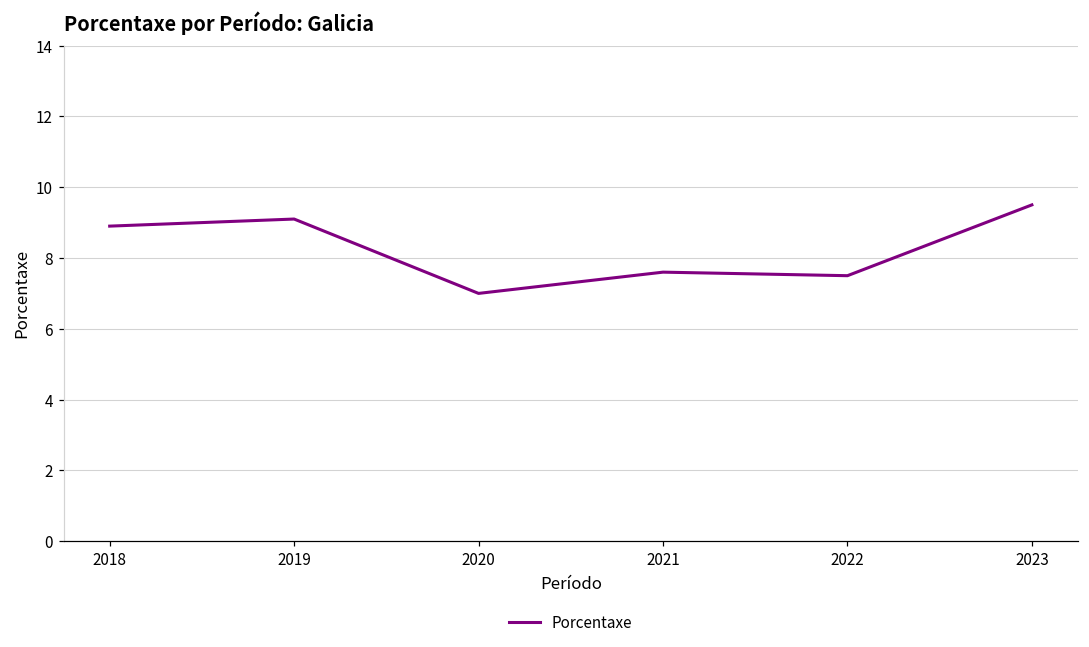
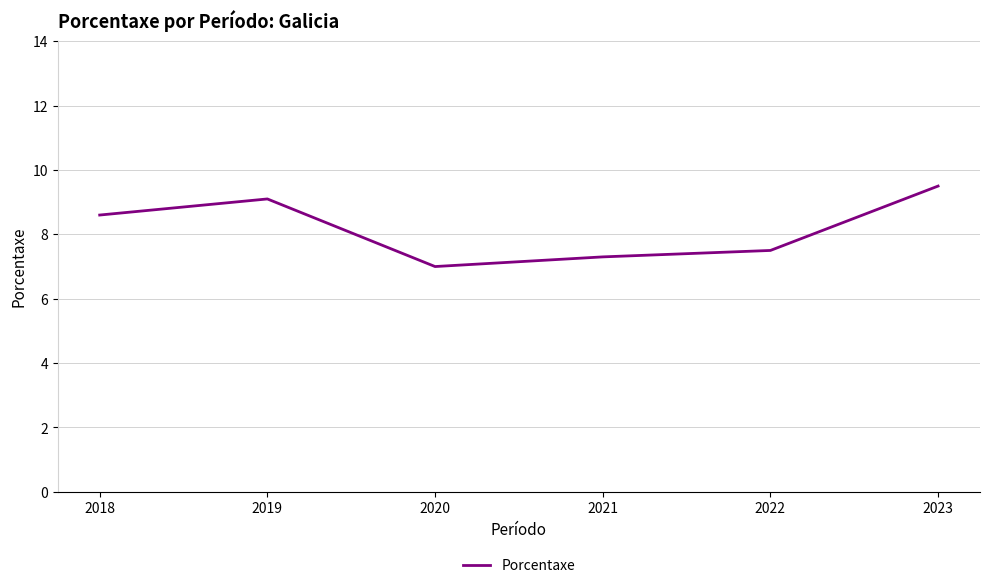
2018: 8.9 -> 8.6
2021: 7.6 -> 7.3
